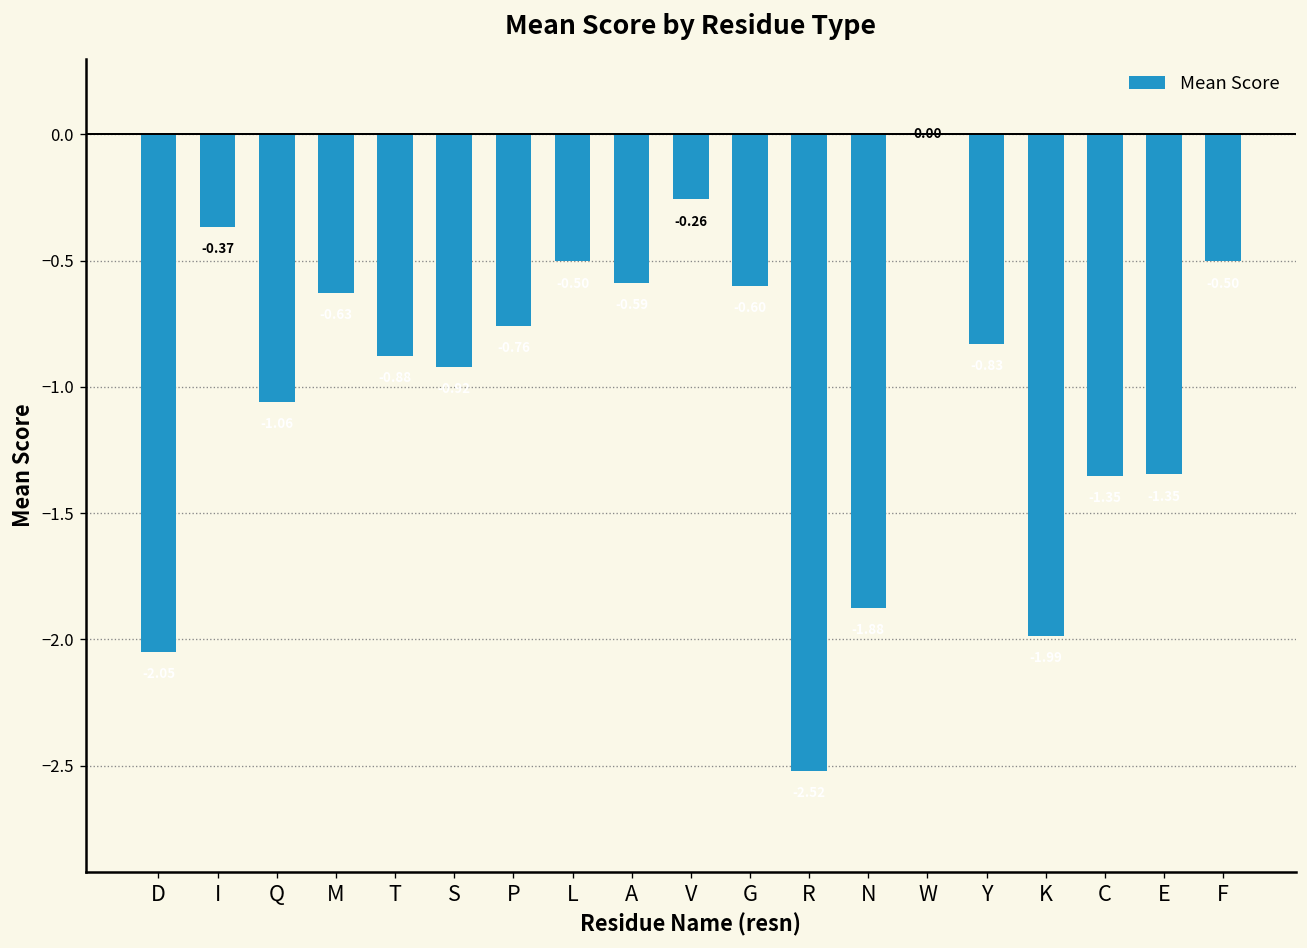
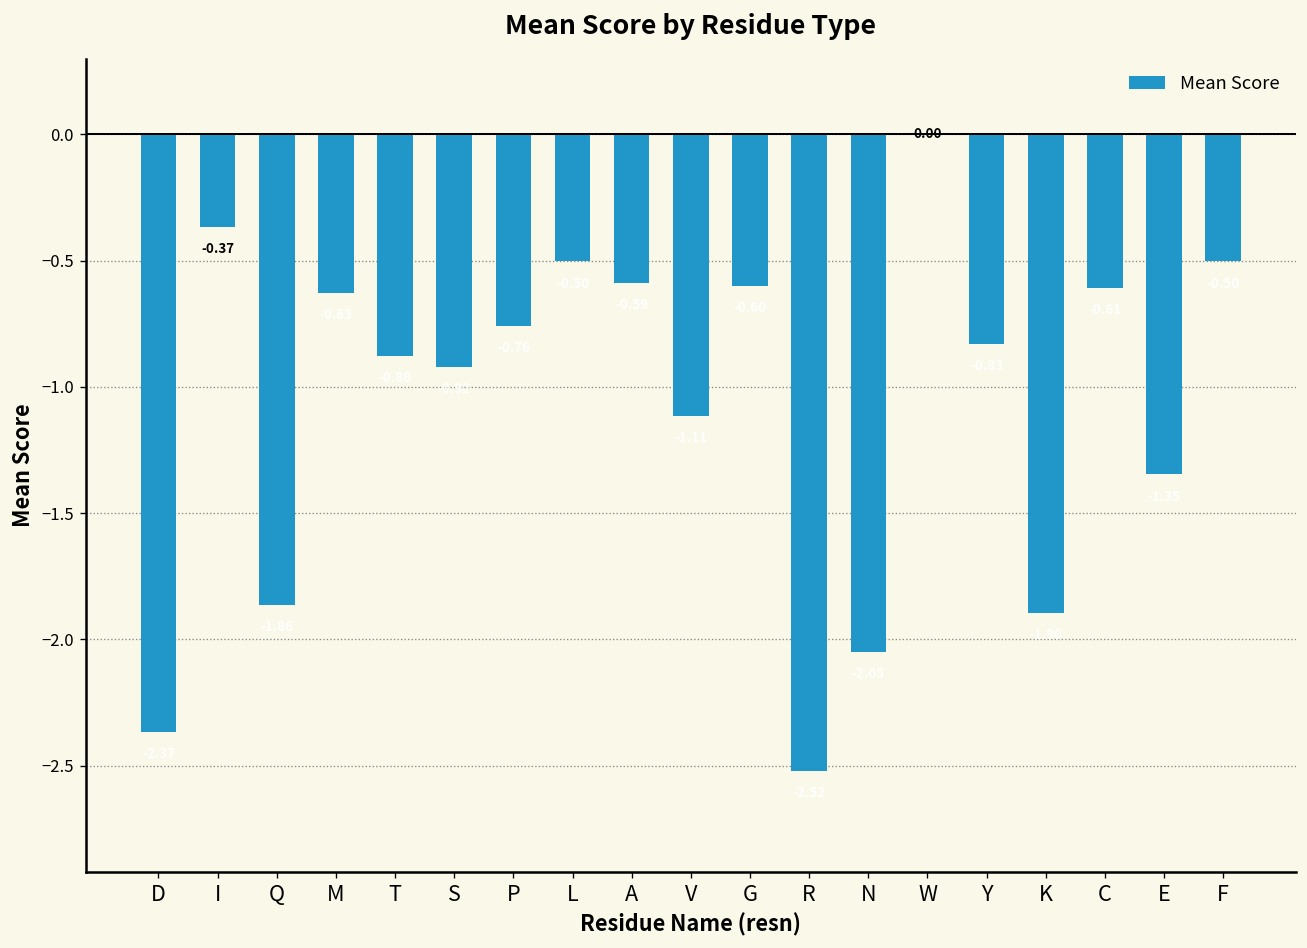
D: -2.05 -> -2.37
Q: -1.06 -> -1.86
V: -0.26 -> -1.11
N: -1.88 -> -2.05
K: -1.99 -> -1.90
C: -1.35 -> -0.61
